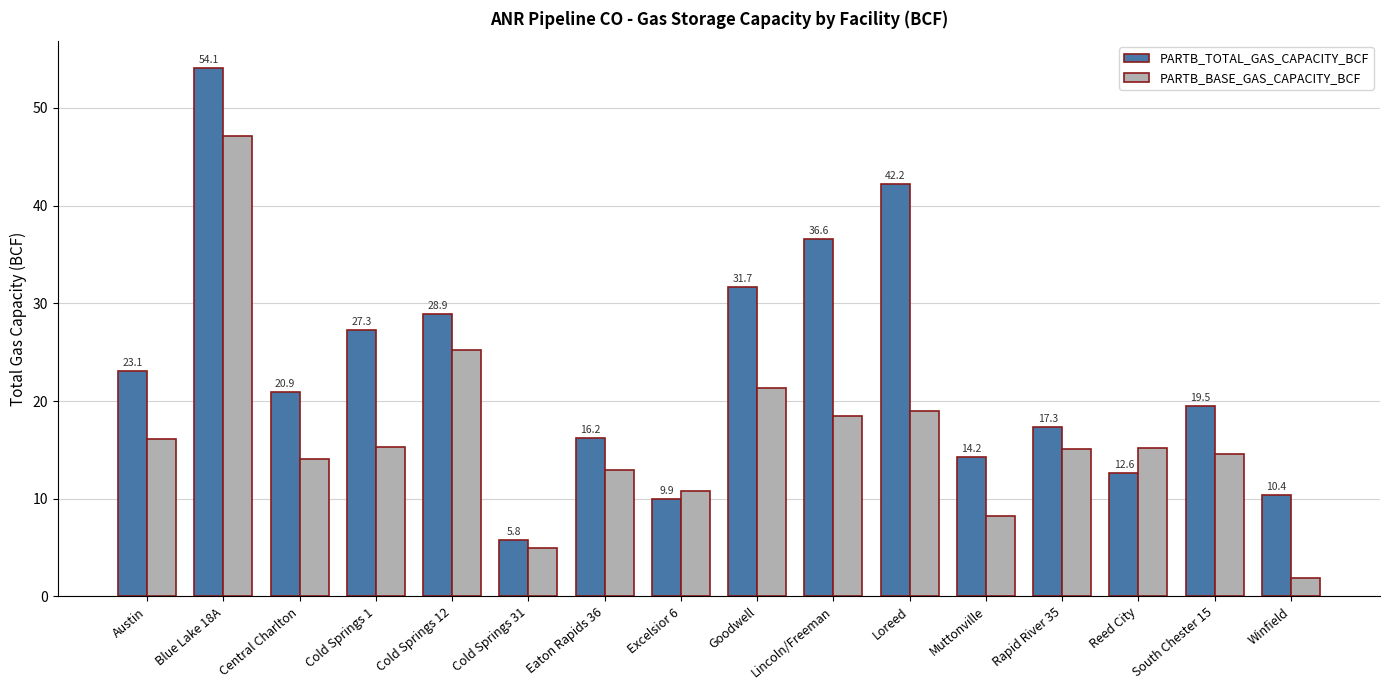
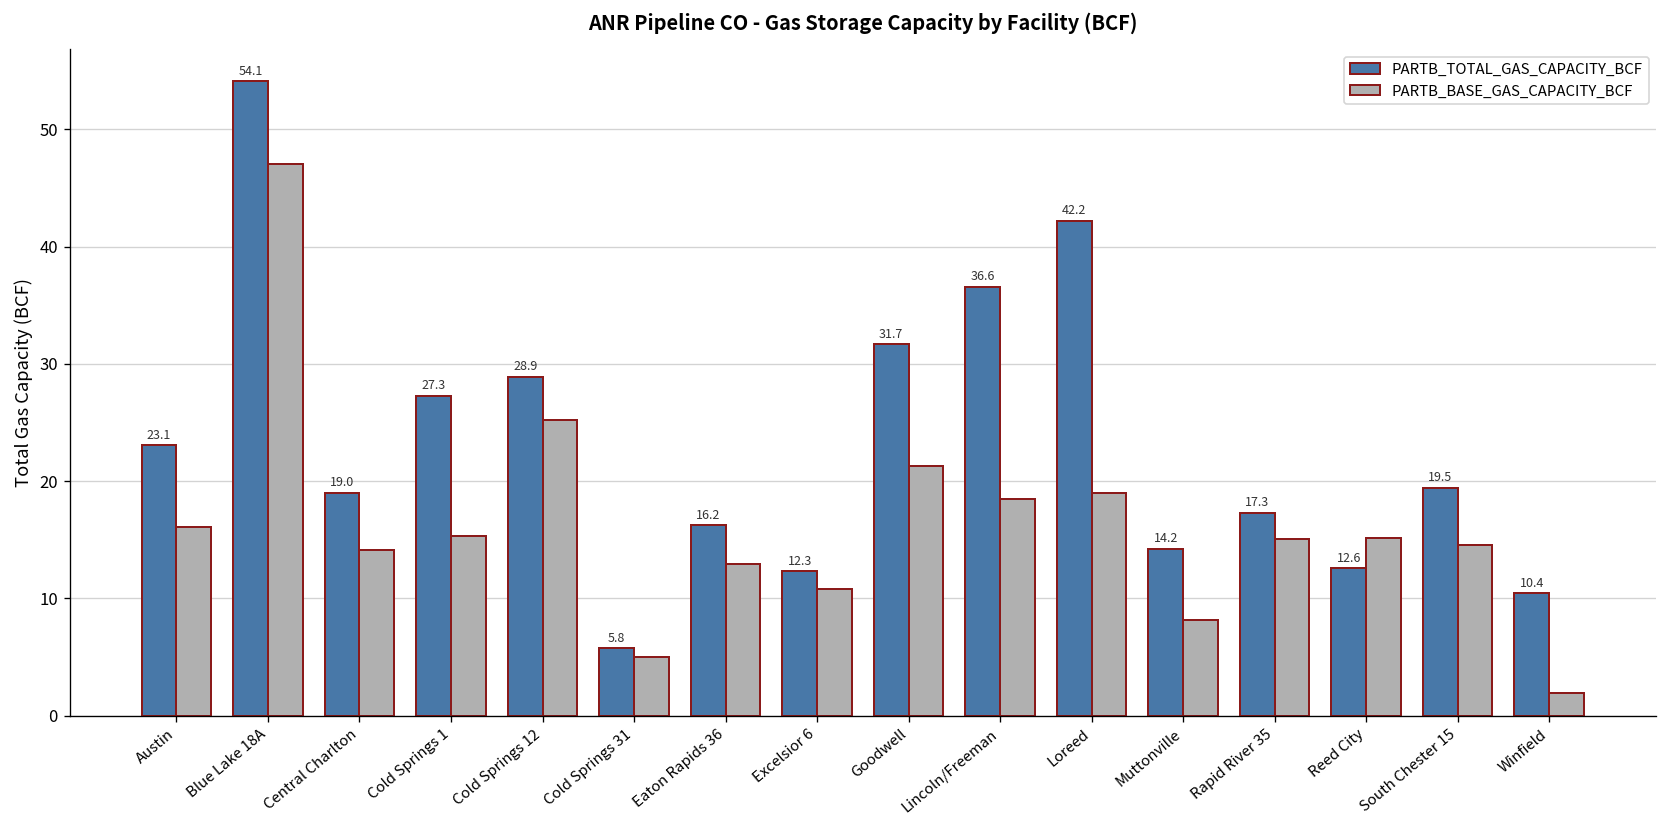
PARTB_TOTAL_GAS_CAPACITY_BCF, Central Charlton: 20.9 -> 19.0
PARTB_TOTAL_GAS_CAPACITY_BCF, Excelsior 6: 9.9 -> 12.3
